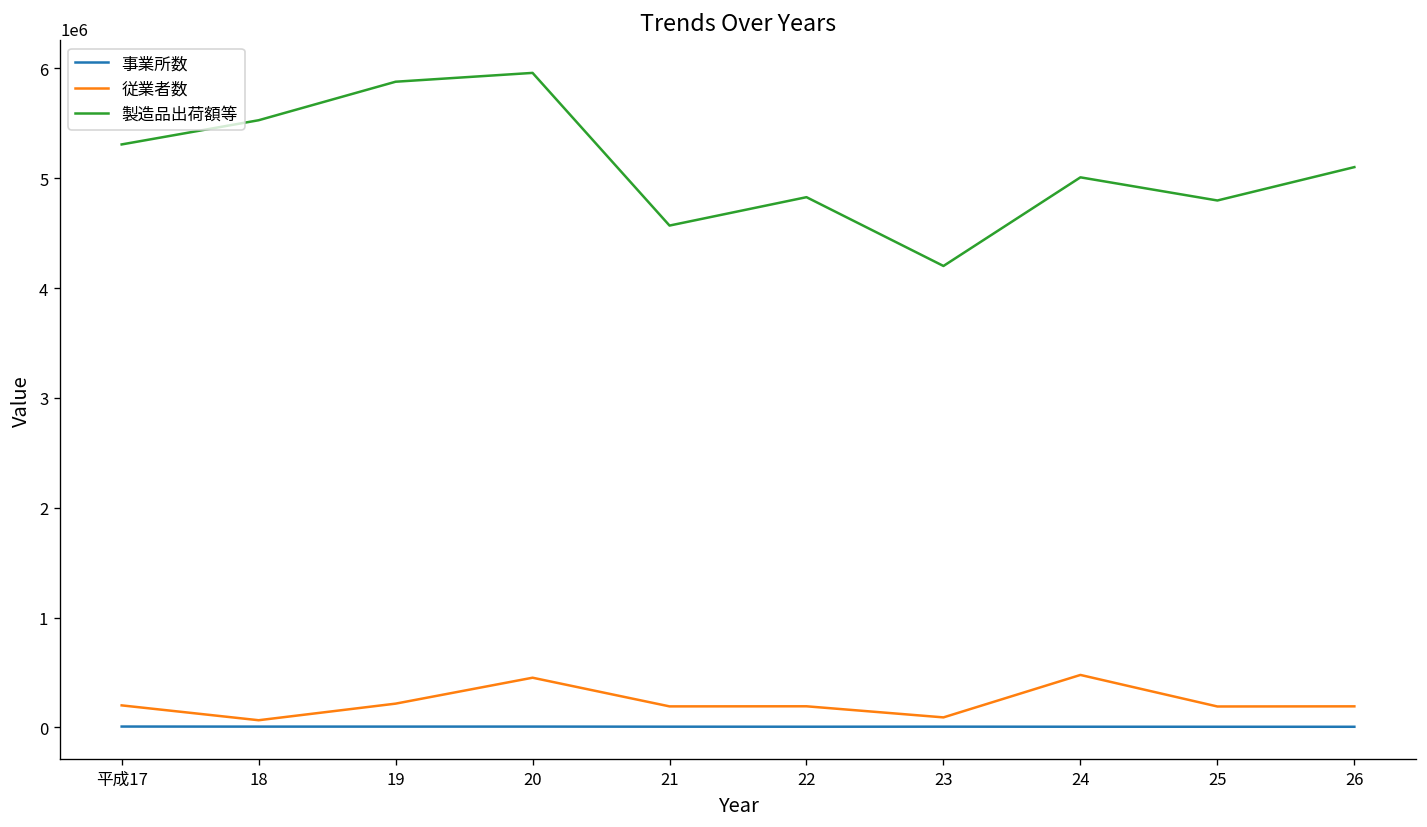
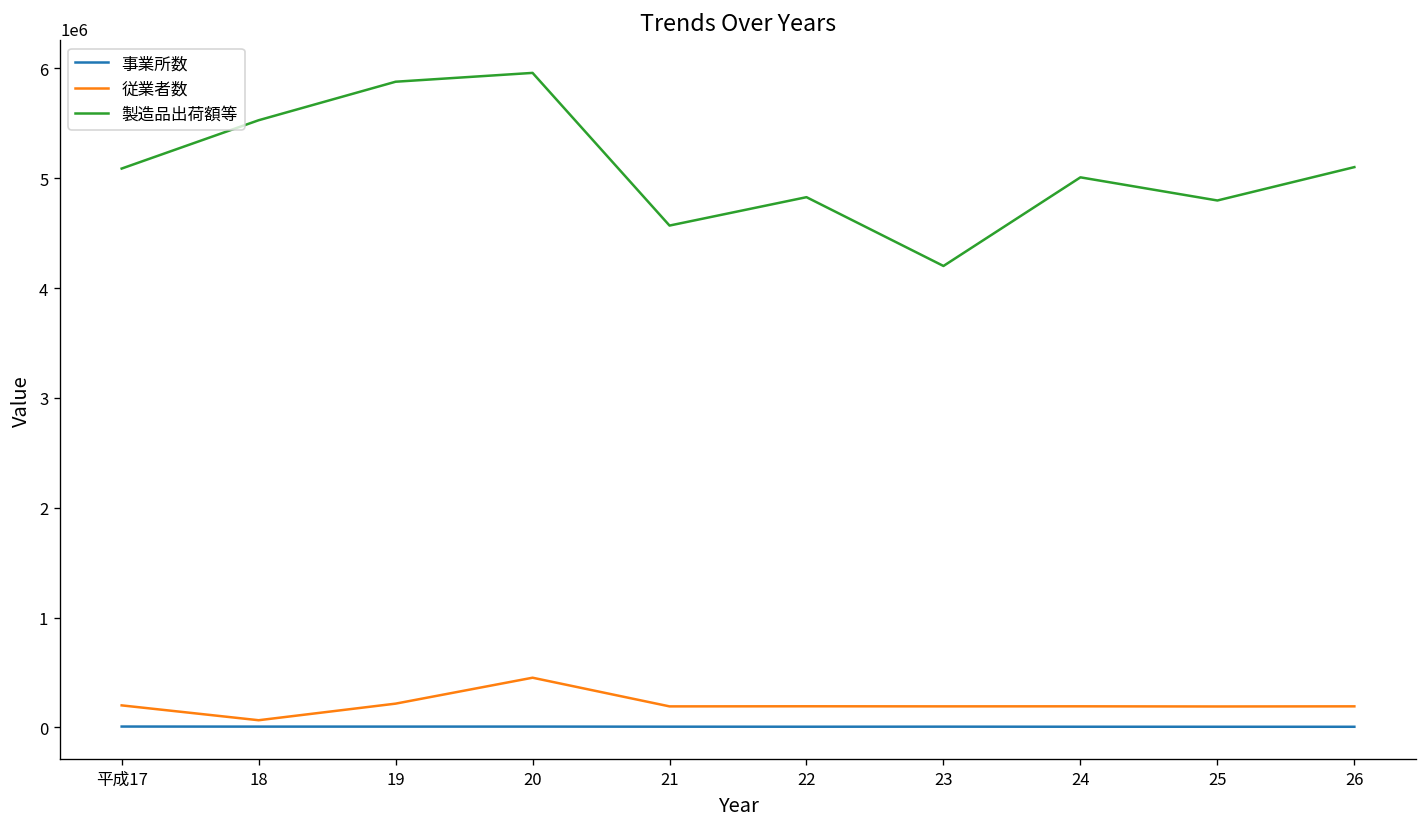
製造品出荷額等, 平成17: 5300000 -> 5100000
従業者数, 23: 100000 -> 200000
従業者数, 24: 500000 -> 200000
